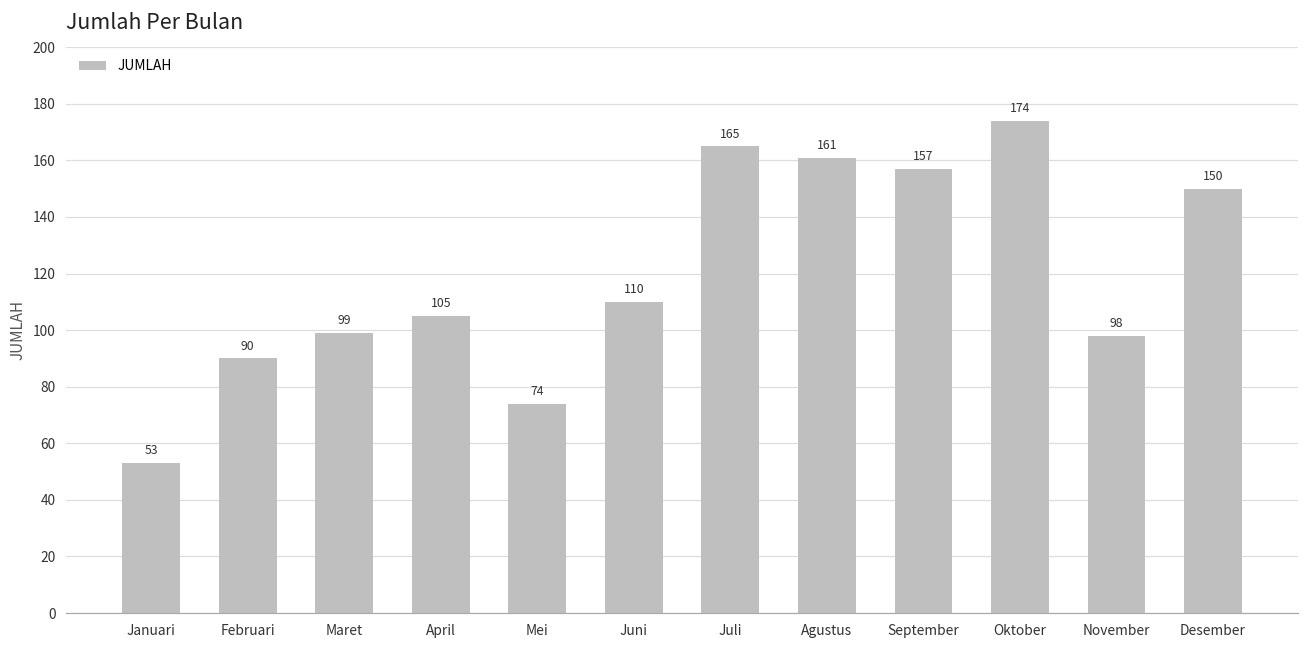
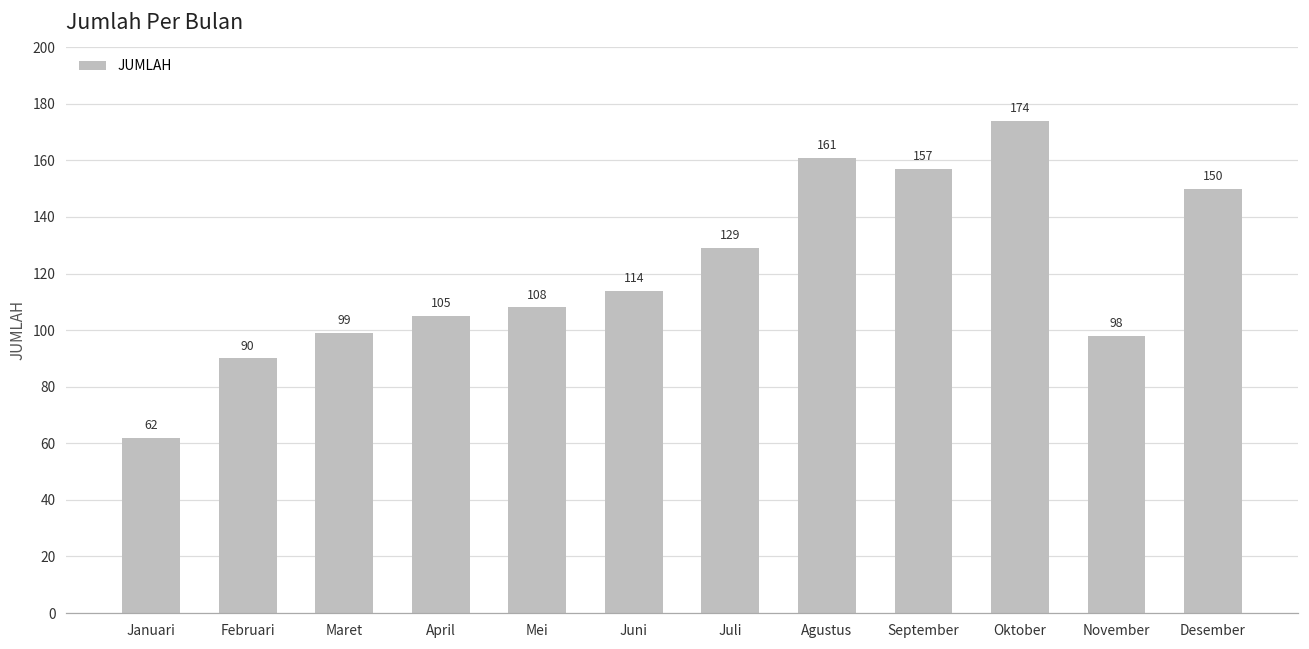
Januari: 53 -> 62
Mei: 74 -> 108
Juni: 110 -> 114
Juli: 165 -> 129
